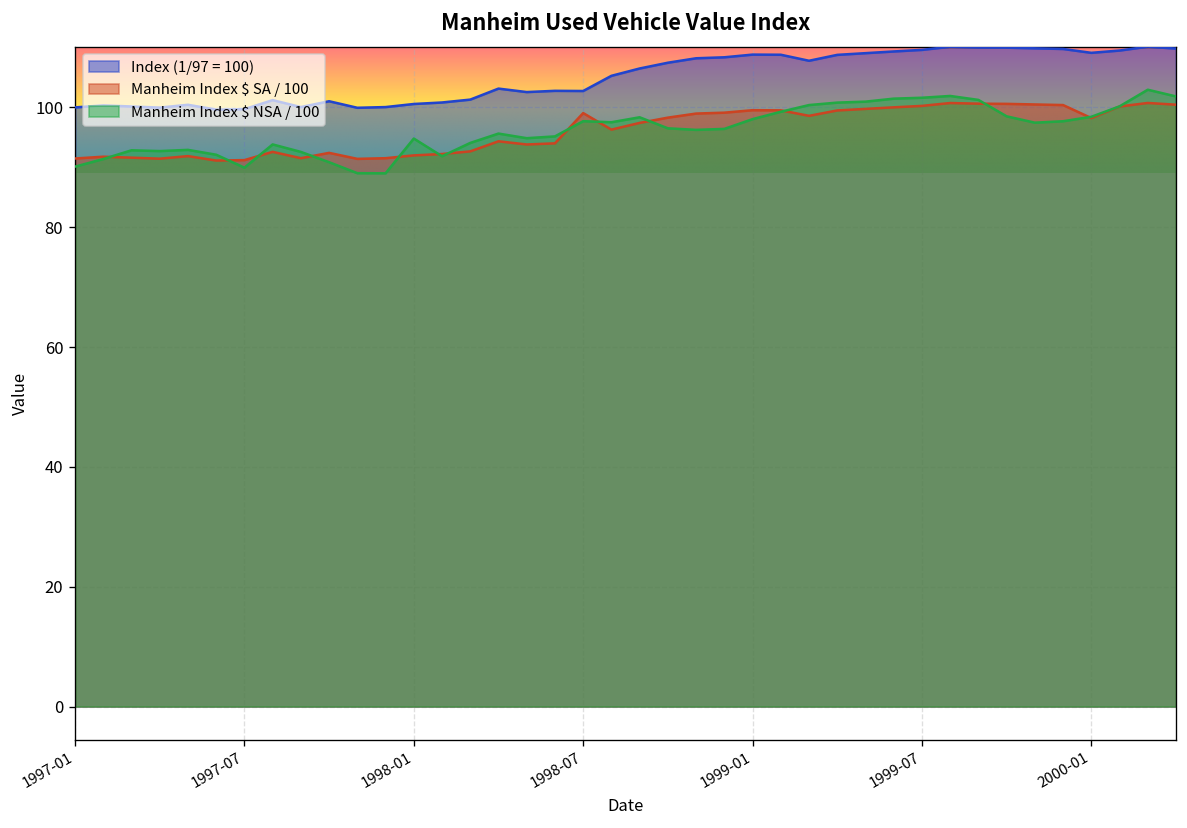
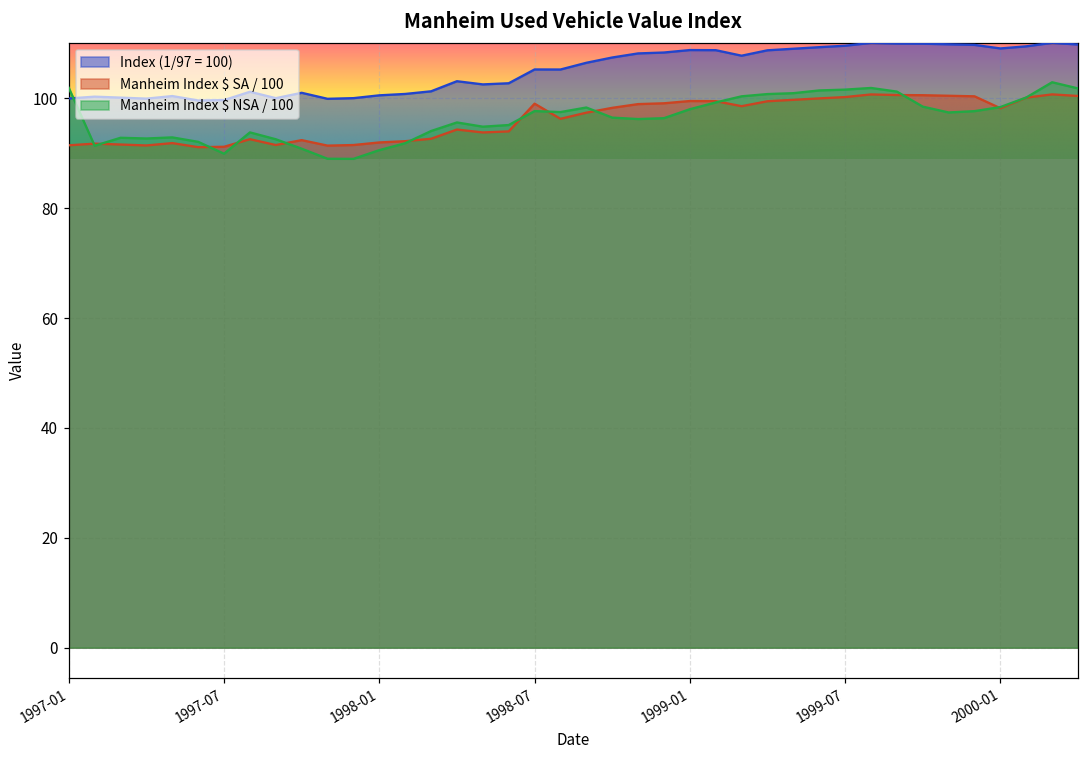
Manheim Index $ NSA / 100, 1997-01: 90 -> 102
Manheim Index $ NSA / 100, 1998-01: 95 -> 91
Index (1/97 = 100), 1998-07: 103 -> 105
